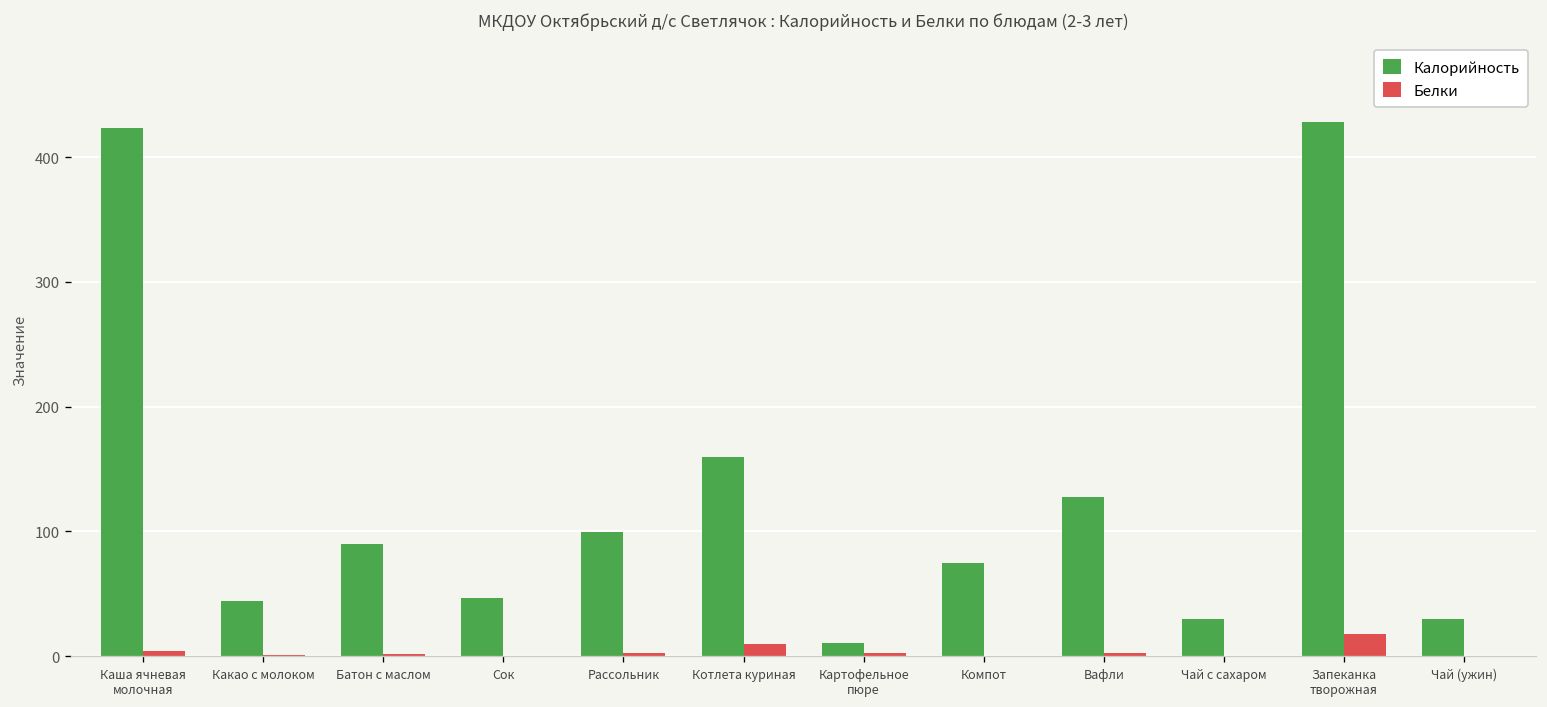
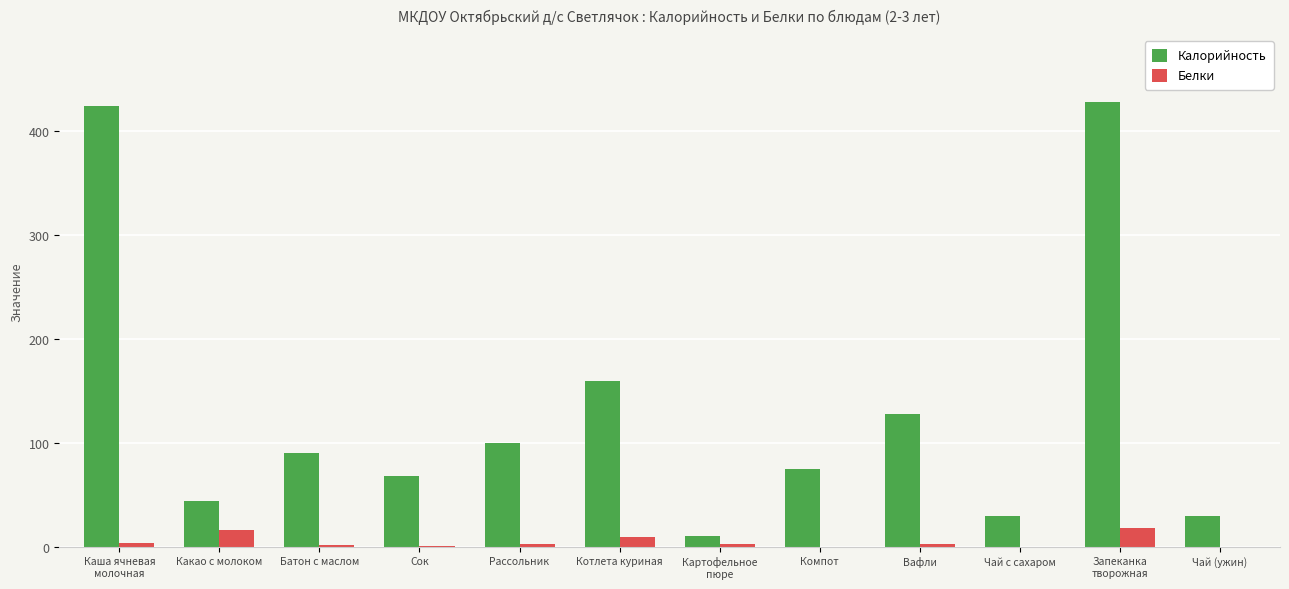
Белки, Какао с молоком: 1 -> 16
Калорийность, Сок: 47 -> 68
